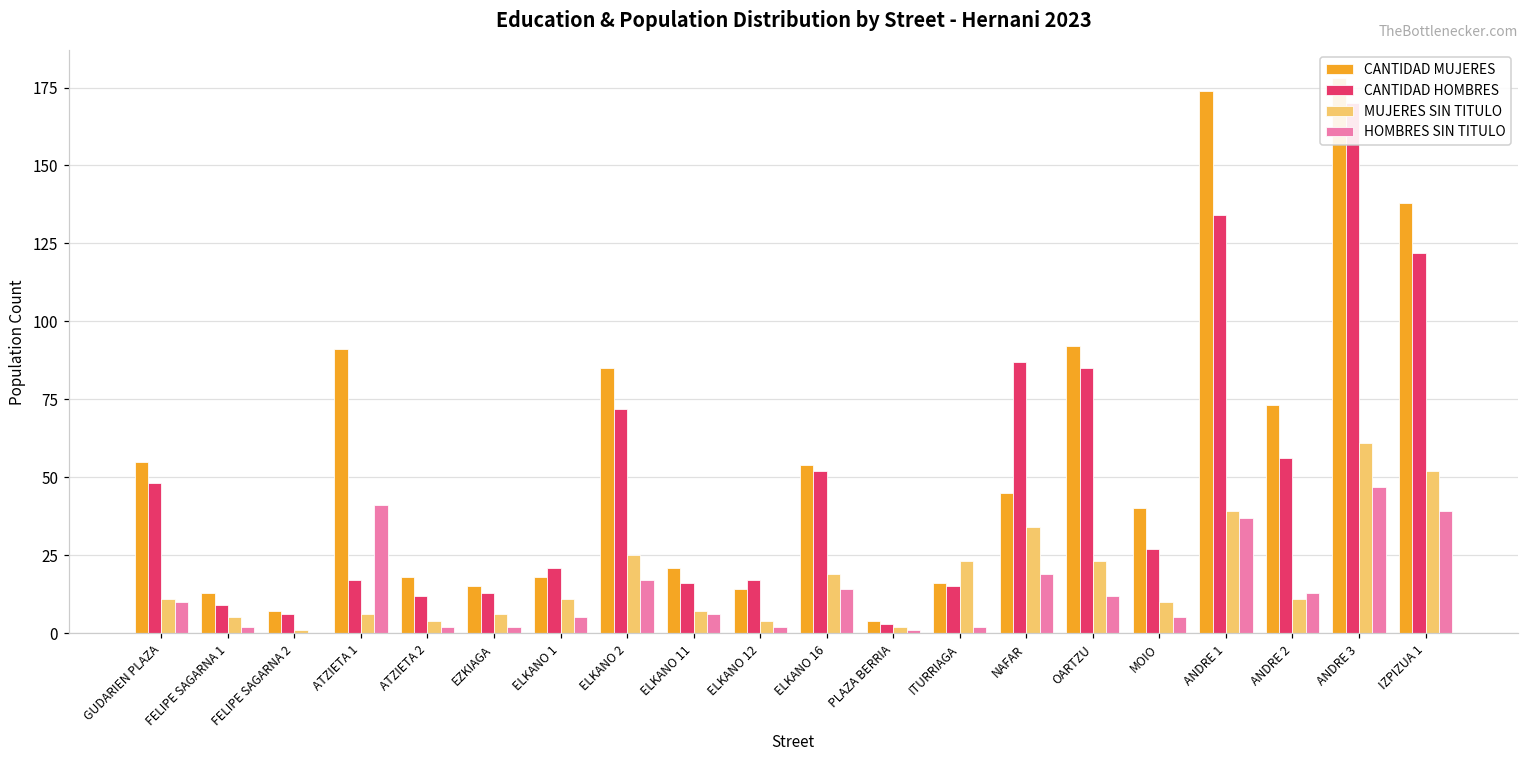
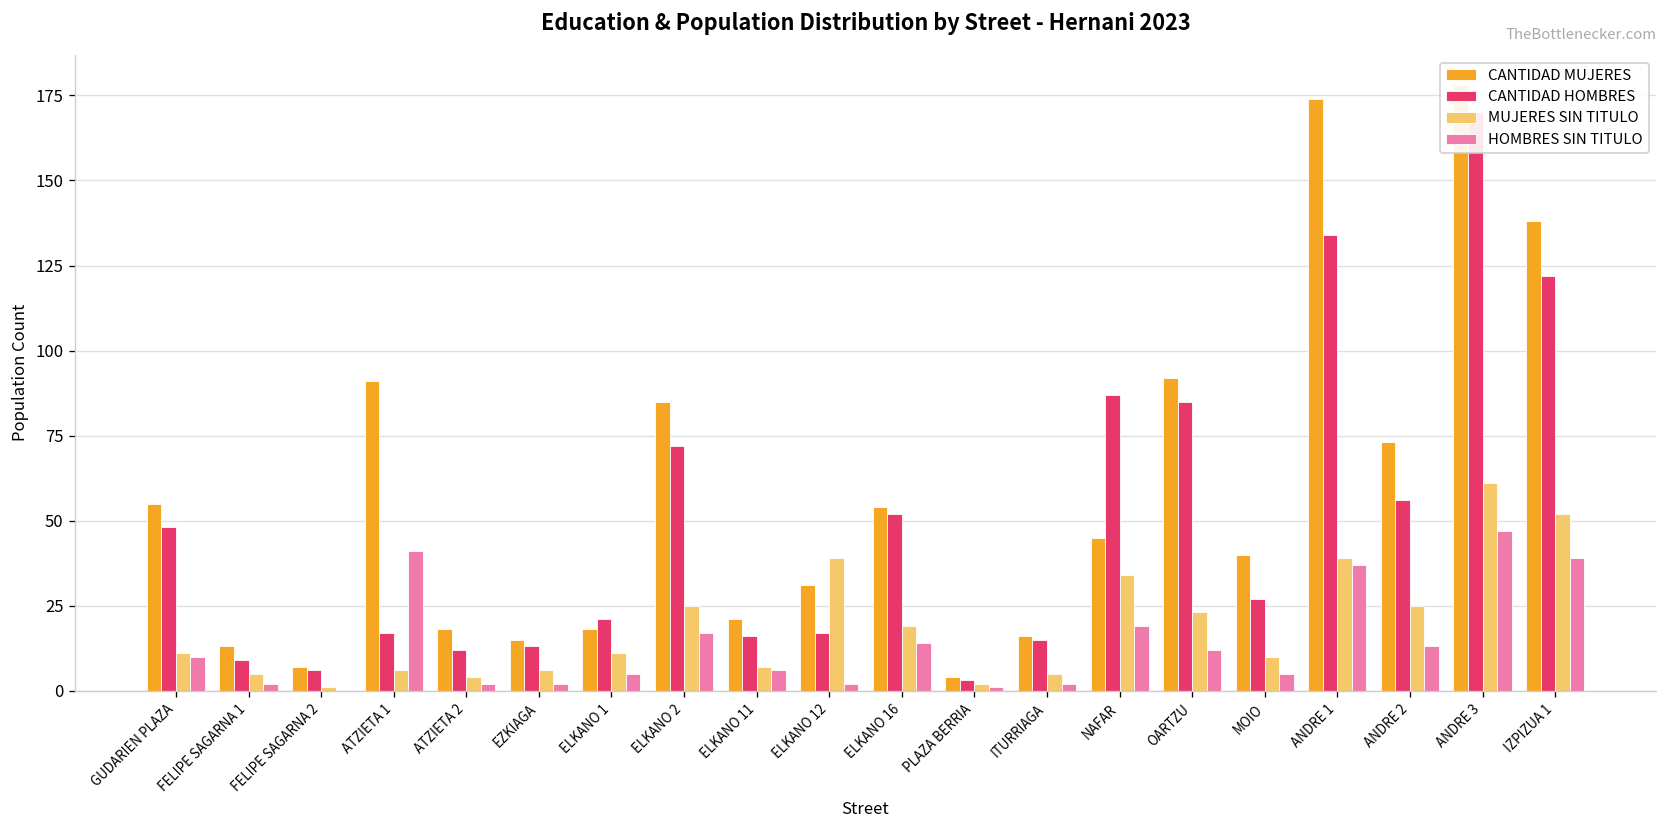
CANTIDAD MUJERES, ELKANO 12: 14 -> 31
MUJERES SIN TITULO, ELKANO 12: 4 -> 39
MUJERES SIN TITULO, ITURRIAGA: 23 -> 5
MUJERES SIN TITULO, ANDRE 2: 11 -> 25
